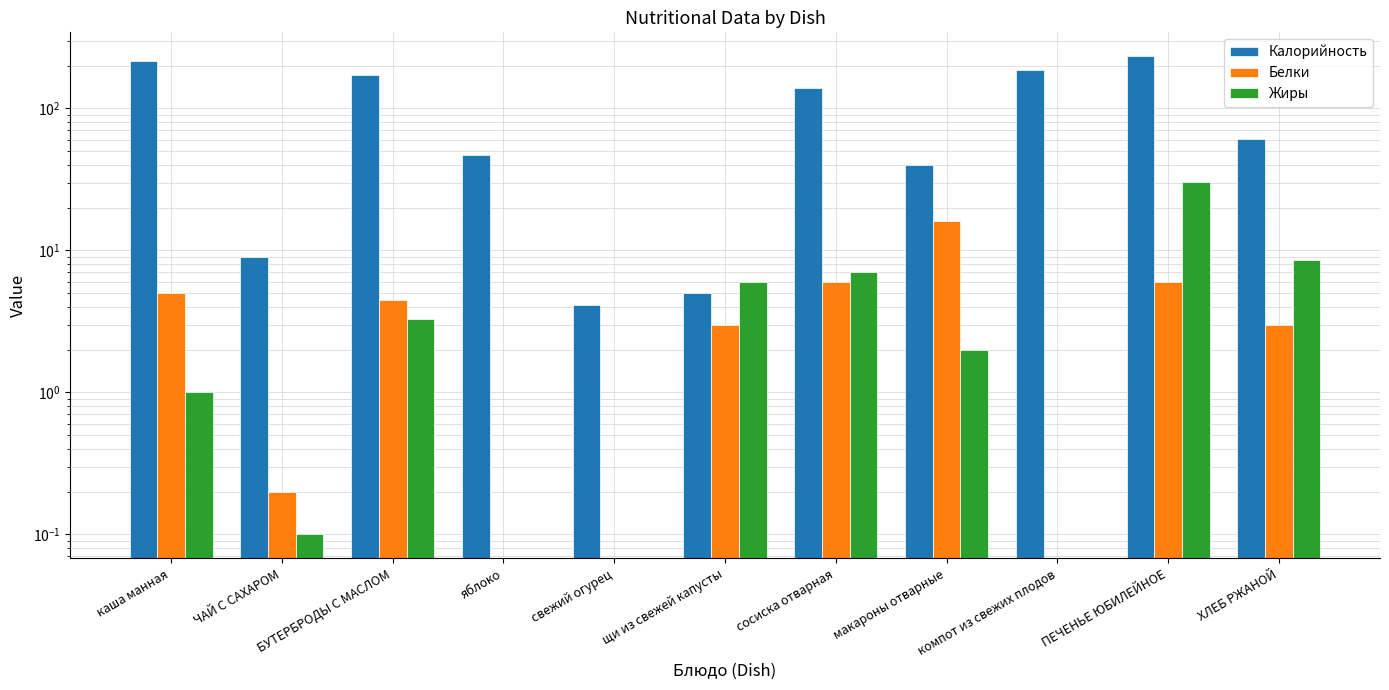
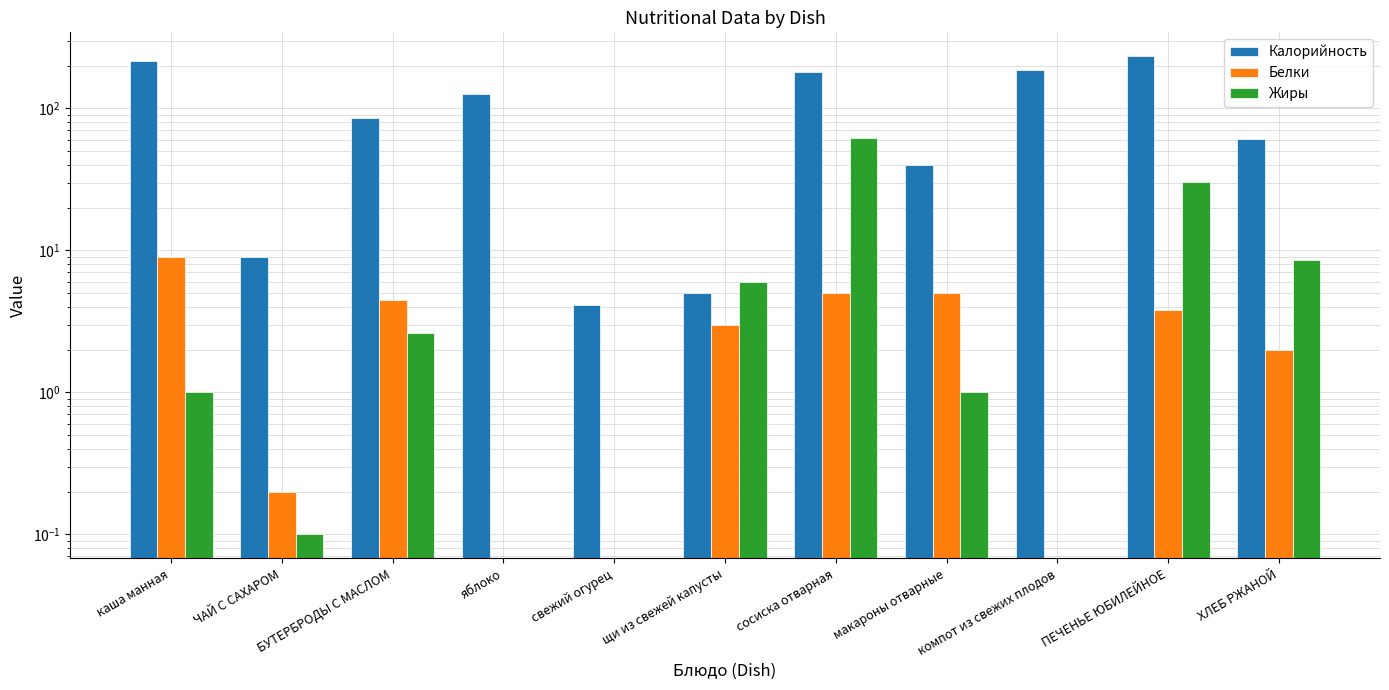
Белки, каша манная: 5 -> 9
Калорийность, БУТЕРБРОДЫ С МАСЛОМ: 170 -> 90
Жиры, БУТЕРБРОДЫ С МАСЛОМ: 3.3 -> 2.6
Калорийность, яблоко: 47 -> 130
Калорийность, сосиска отварная: 140 -> 180
Белки, сосиска отварная: 6 -> 5
Жиры, сосиска отварная: 7 -> 60
Белки, макароны отварные: 16 -> 5
Жиры, макароны отварные: 2 -> 1
Белки, ПЕЧЕНЬЕ ЮБИЛЕЙНОЕ: 6.0 -> 3.8
Белки, ХЛЕБ РЖАНОЙ: 3 -> 2
